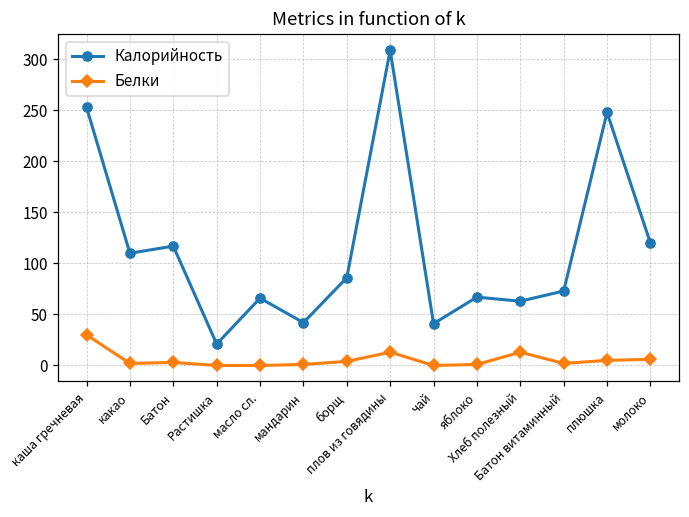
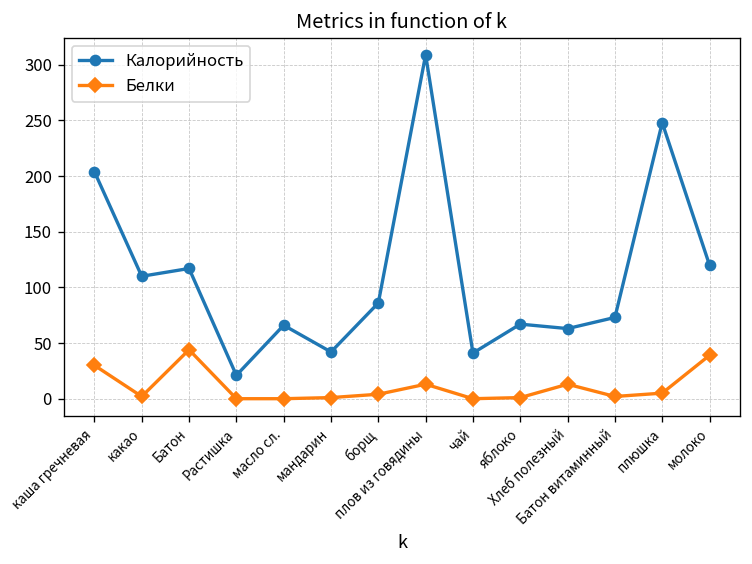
Калорийность, каша гречневая: 250 -> 200
Белки, Батон: 0 -> 40
Белки, молоко: 10 -> 40
